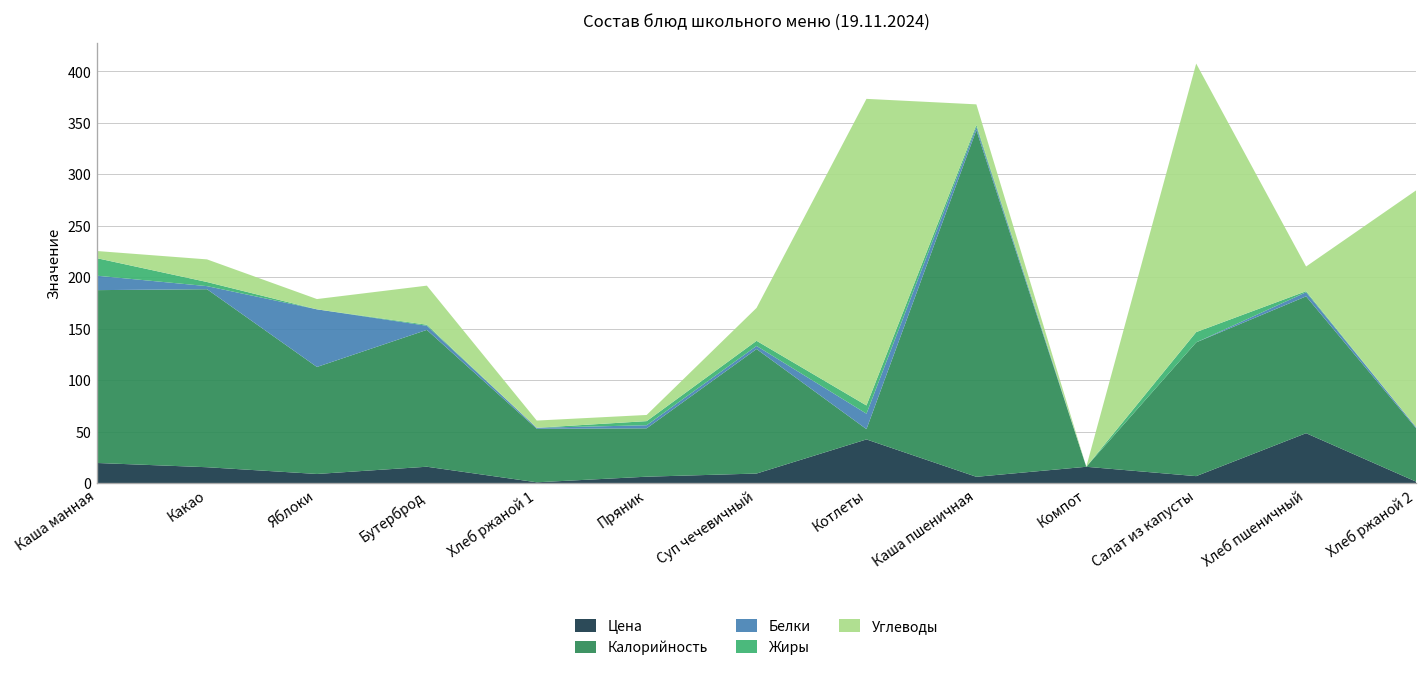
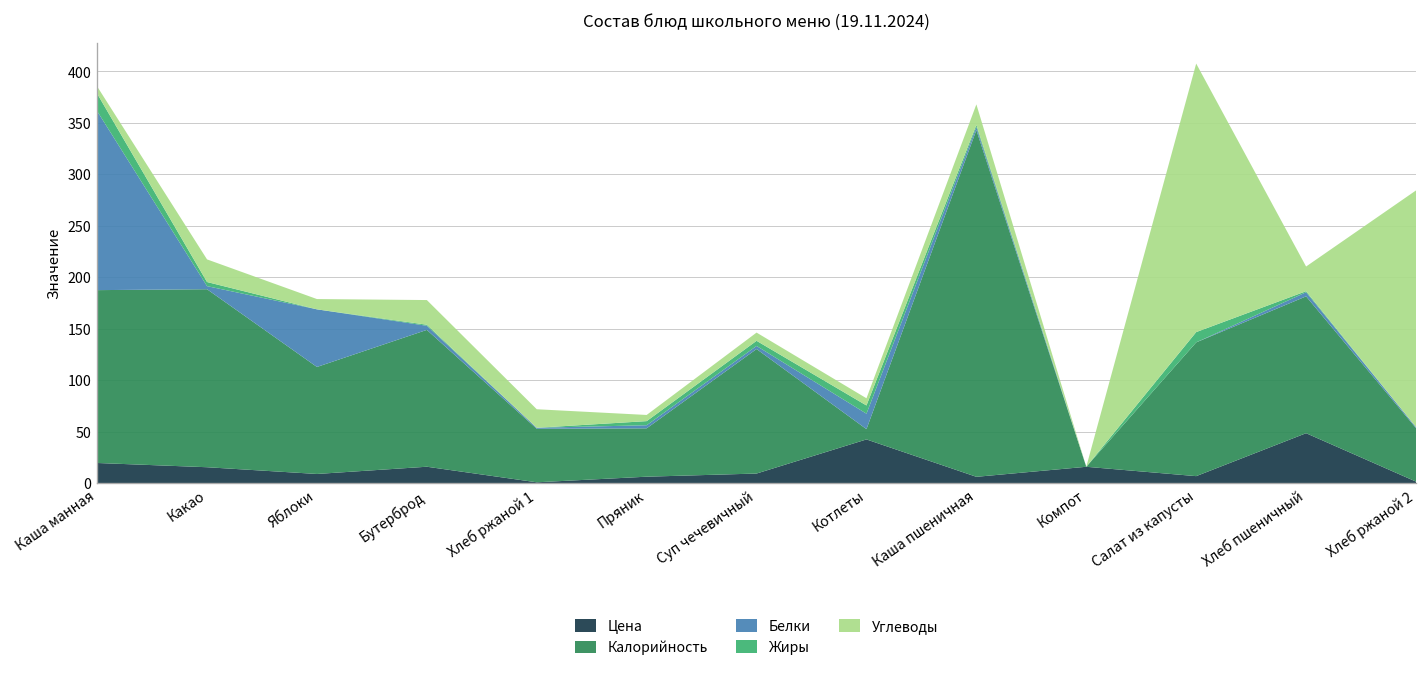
Белки, Каша манная: 10 -> 170
Углеводы, Бутерброд: 40 -> 20
Углеводы, Хлеб ржаной 1: 10 -> 20
Углеводы, Суп чечевичный: 30 -> 10
Углеводы, Котлеты: 300 -> 10
